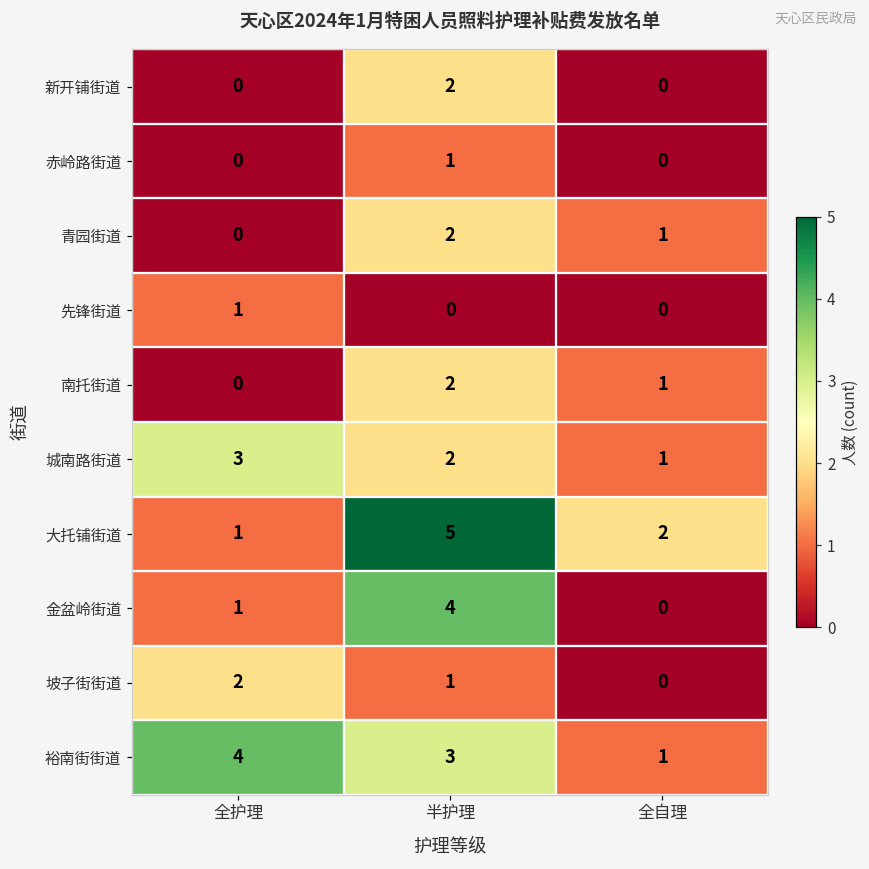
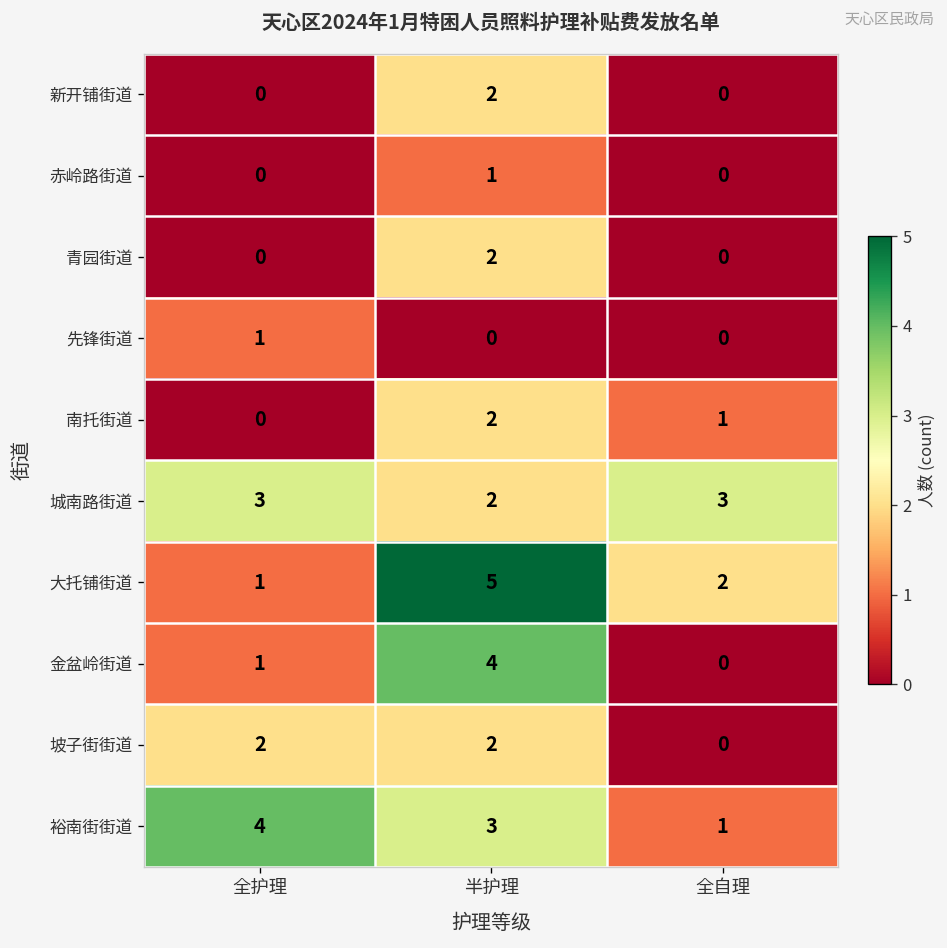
青园街道, 全自理: 1 -> 0
城南路街道, 全自理: 1 -> 3
坡子街街道, 半护理: 1 -> 2
